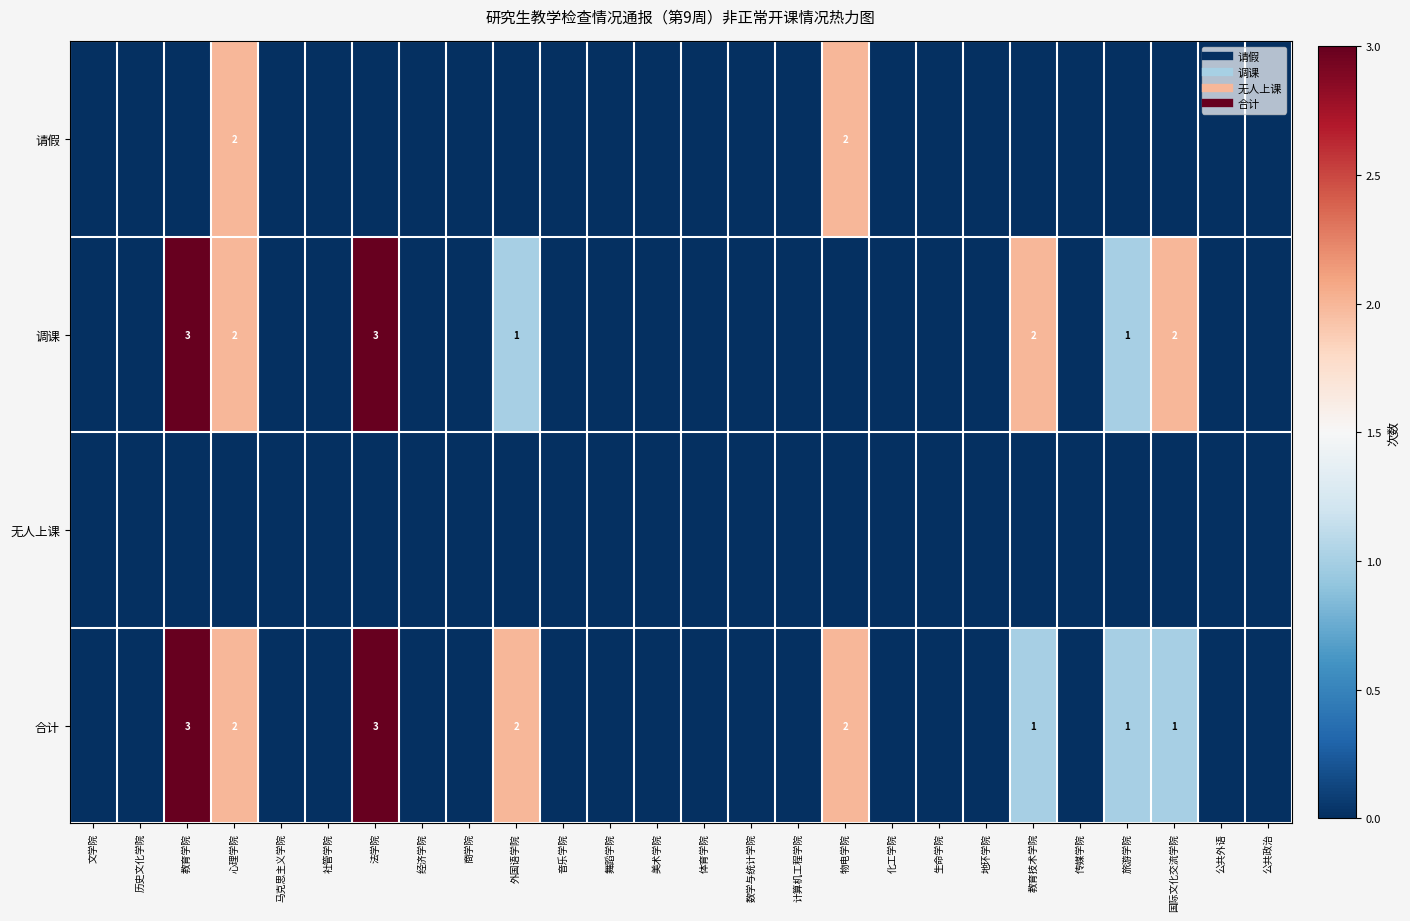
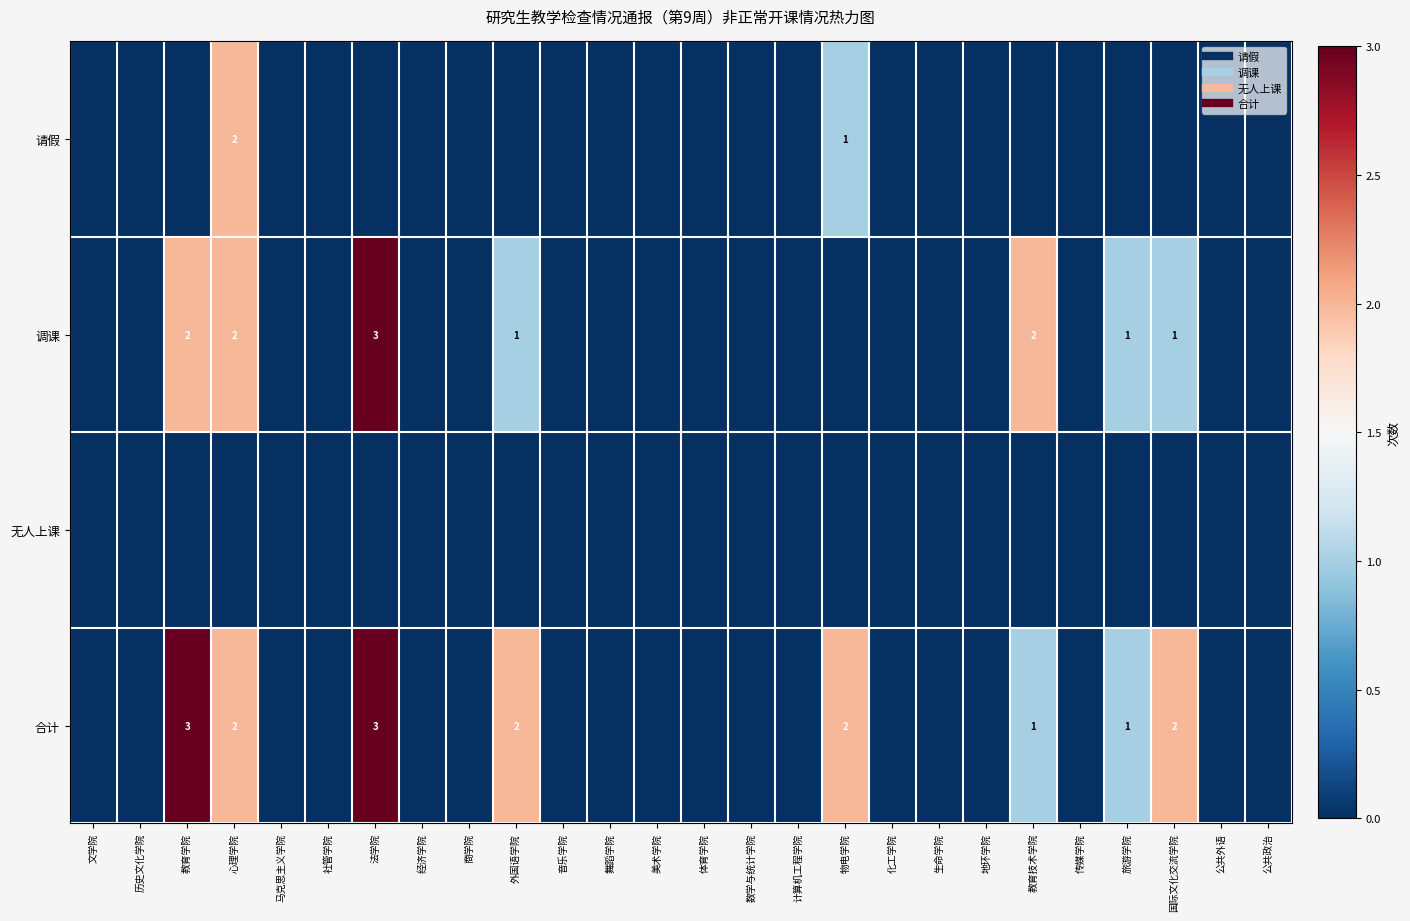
请假, 物电学院: 2 -> 1
调课, 教育学院: 3 -> 2
调课, 国际文化交流学院: 2 -> 1
合计, 国际文化交流学院: 1 -> 2
